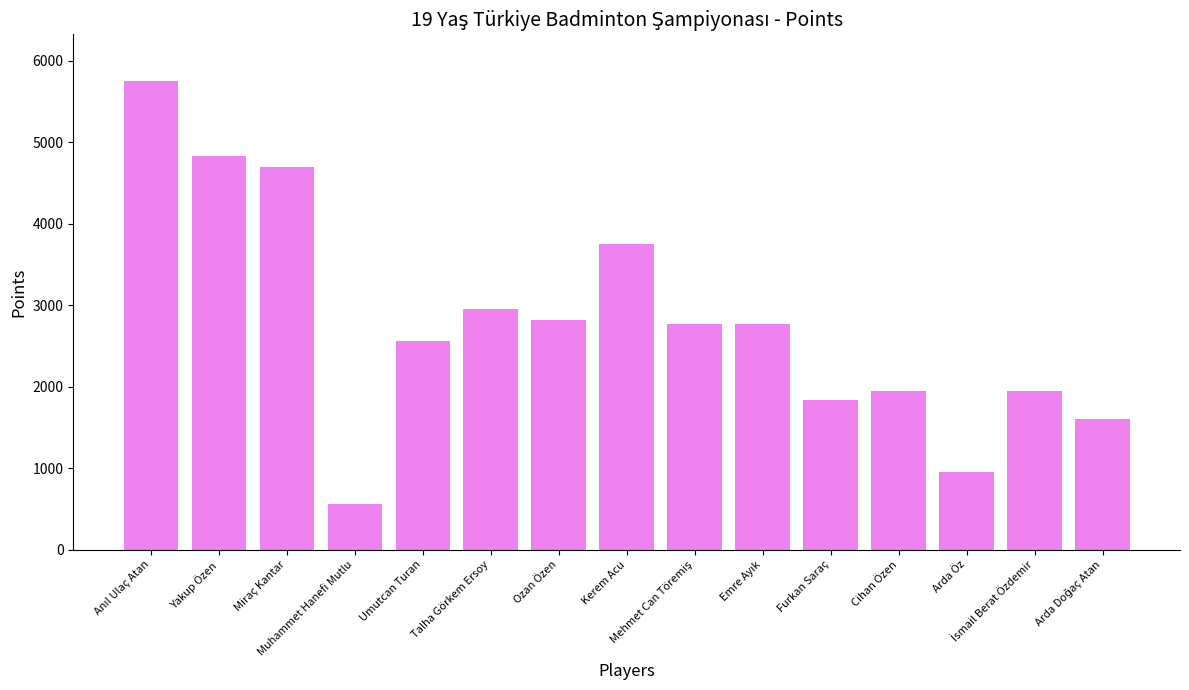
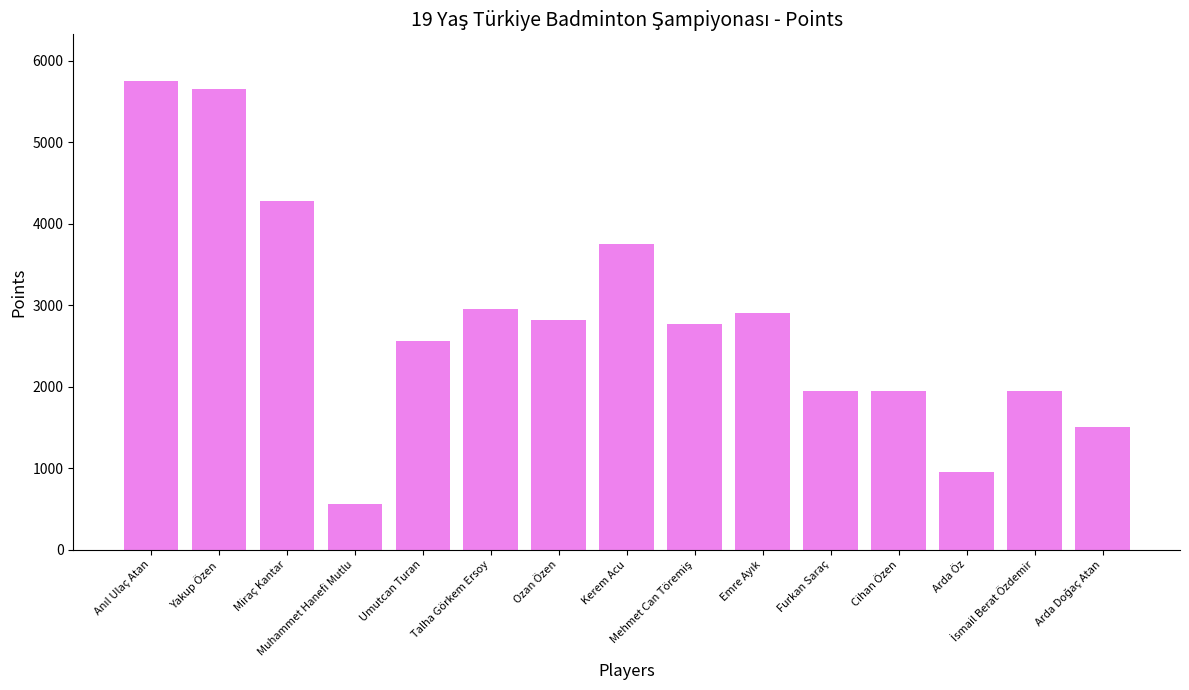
Yakup Özen: 4800 -> 5700
Miraç Kantar: 4700 -> 4300
Emre Ayık: 2800 -> 2900
Furkan Saraç: 1800 -> 2000
Arda Doğaç Atan: 1600 -> 1500
